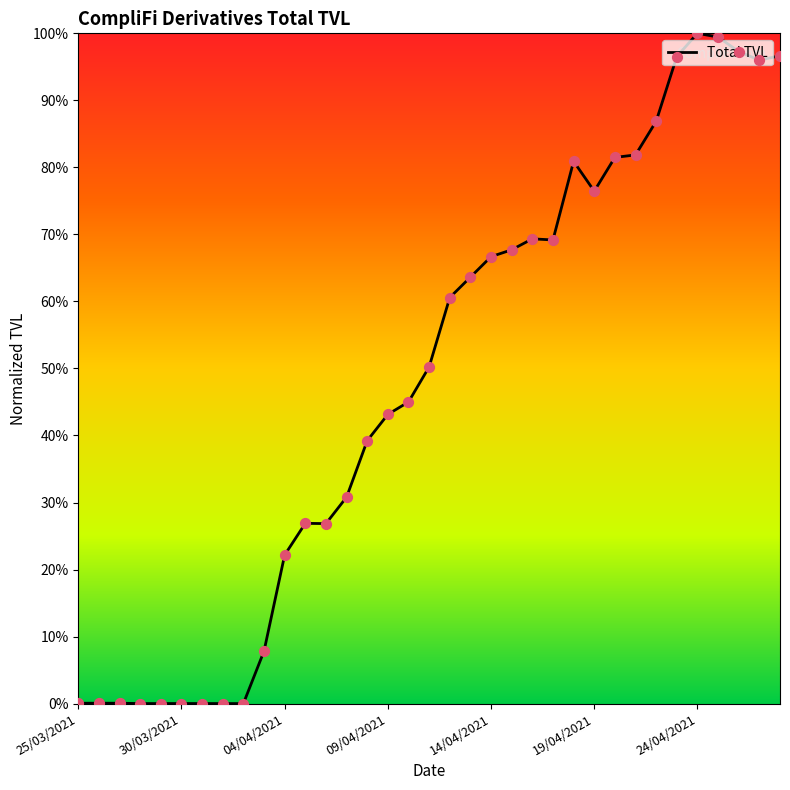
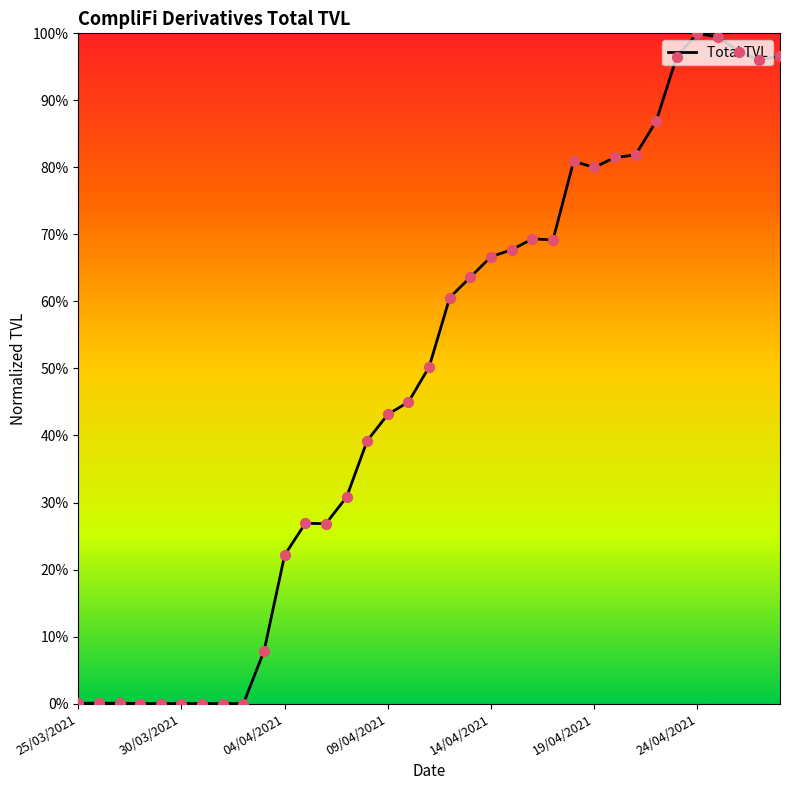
19/04/2021: 76% -> 80%
